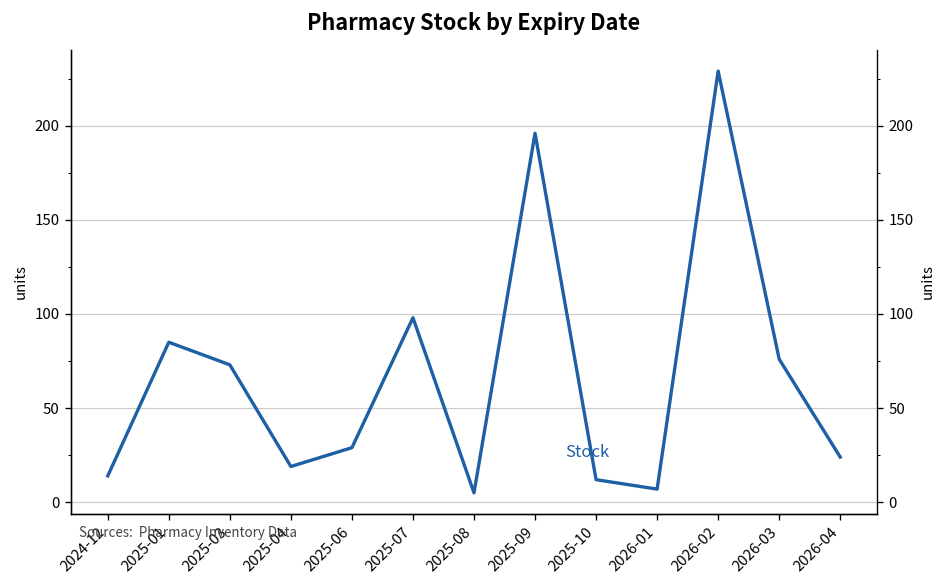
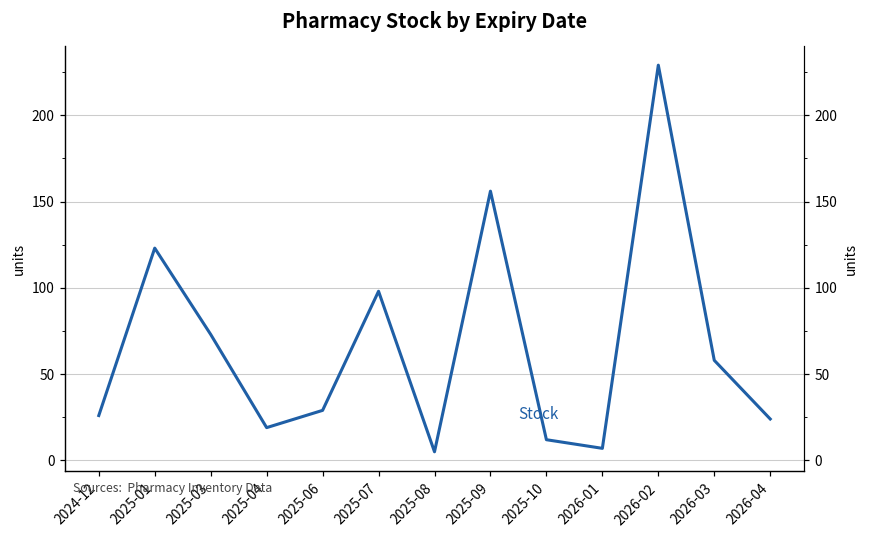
2024-12: 14 -> 26
2025-01: 85 -> 123
2025-09: 196 -> 156
2026-03: 76 -> 58
